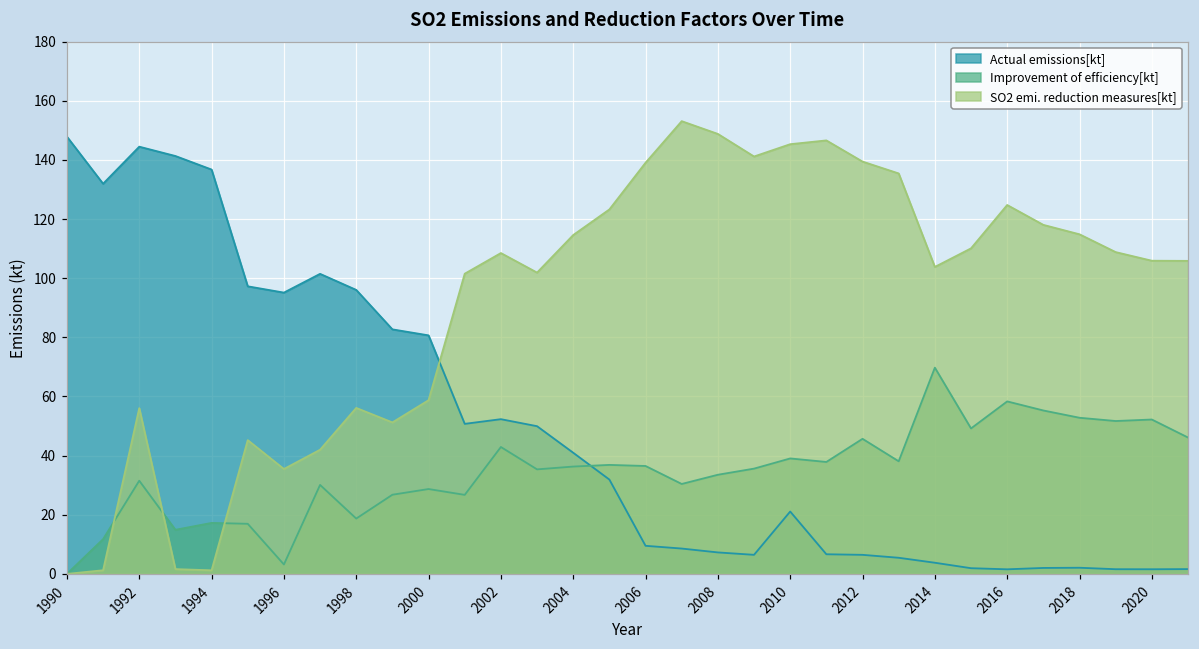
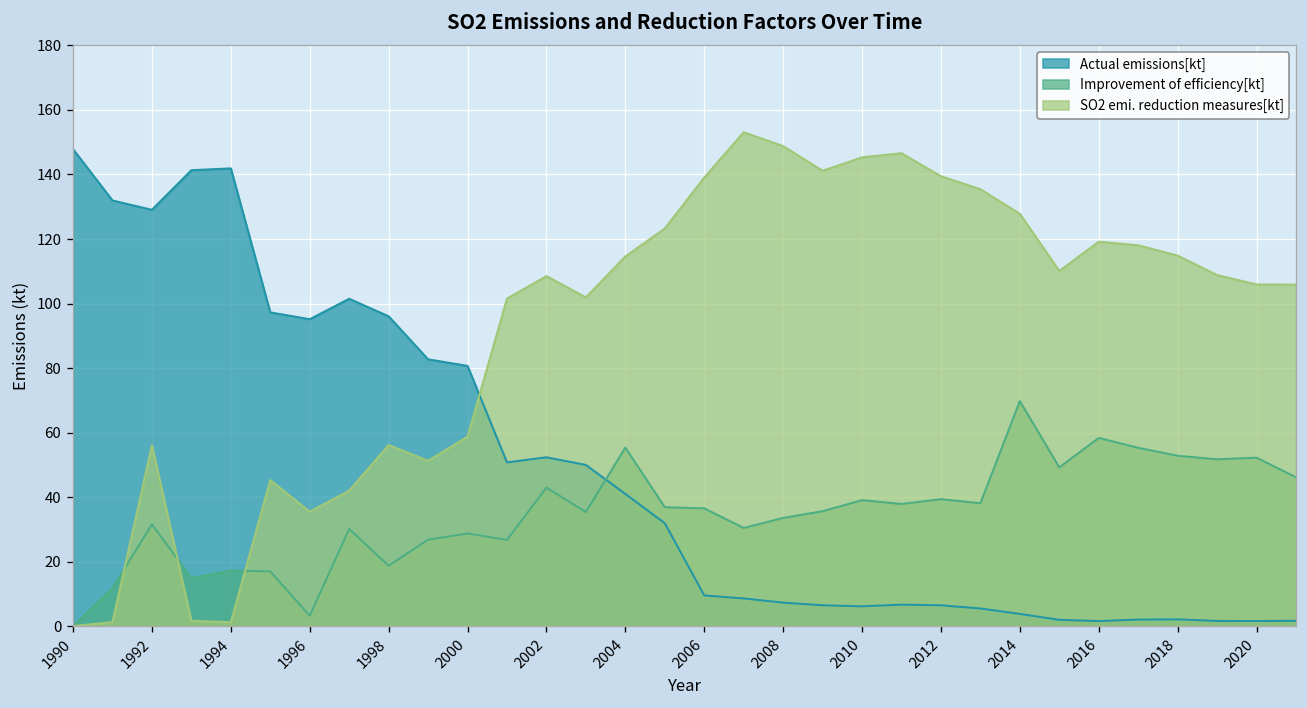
Actual emissions[kt], 1992: 144 -> 129
Actual emissions[kt], 1994: 137 -> 142
Improvement of efficiency[kt], 2004: 36 -> 55
Actual emissions[kt], 2010: 21 -> 6
Improvement of efficiency[kt], 2012: 46 -> 39
SO2 emi. reduction measures[kt], 2014: 104 -> 128
SO2 emi. reduction measures[kt], 2016: 125 -> 119
